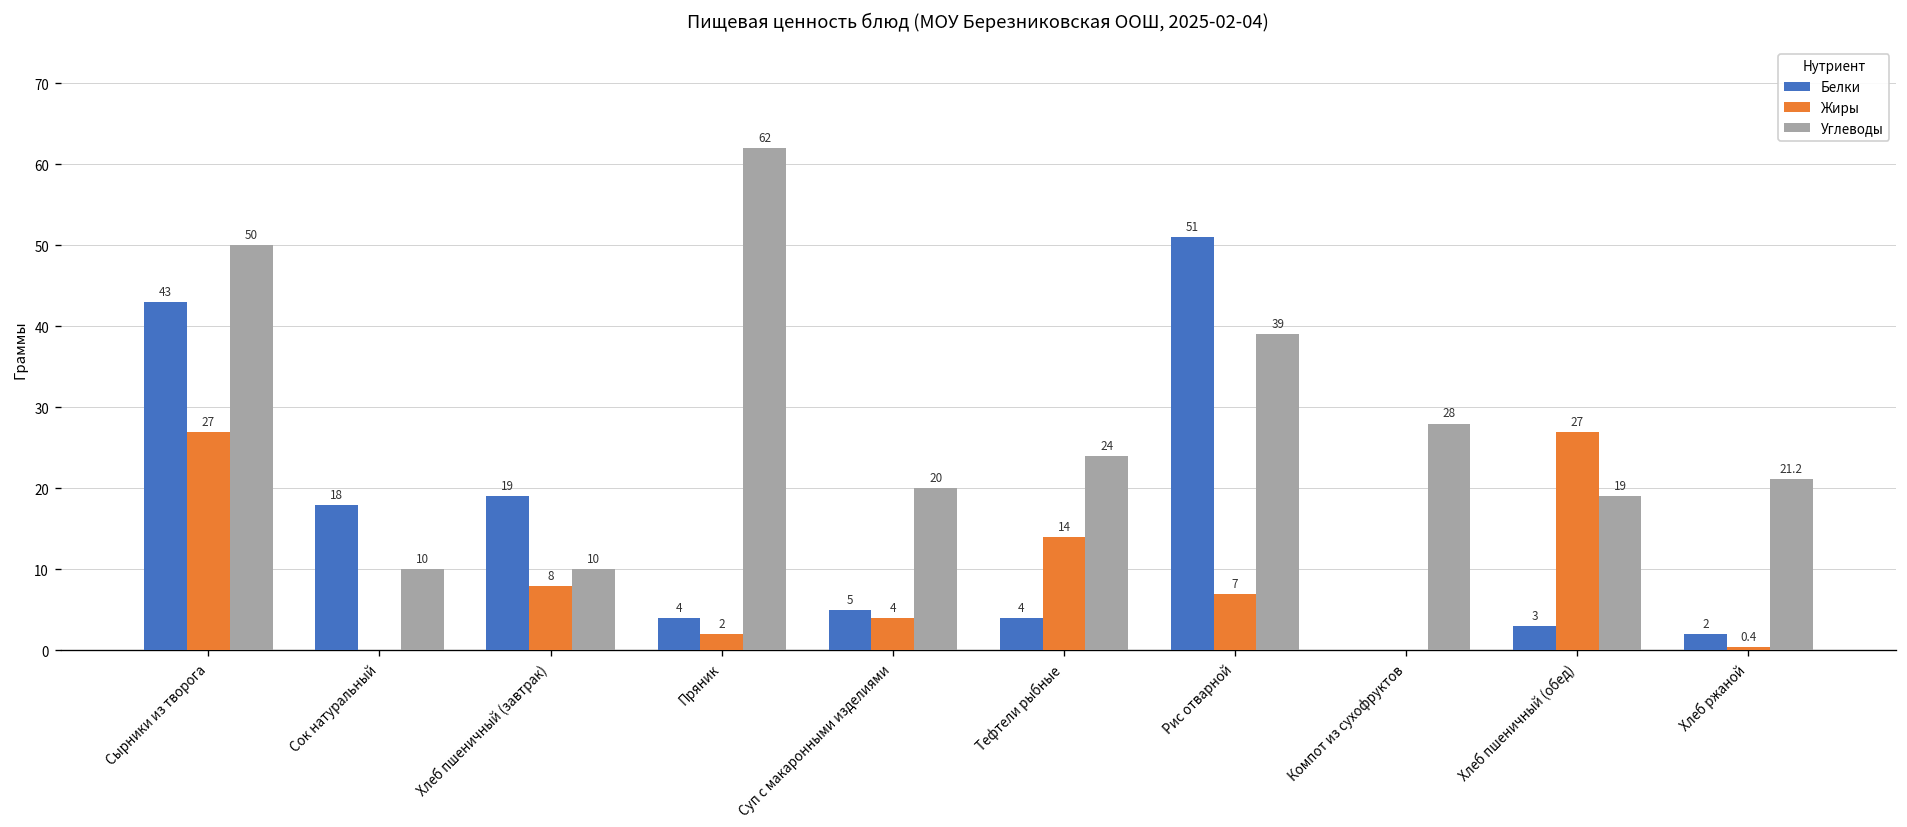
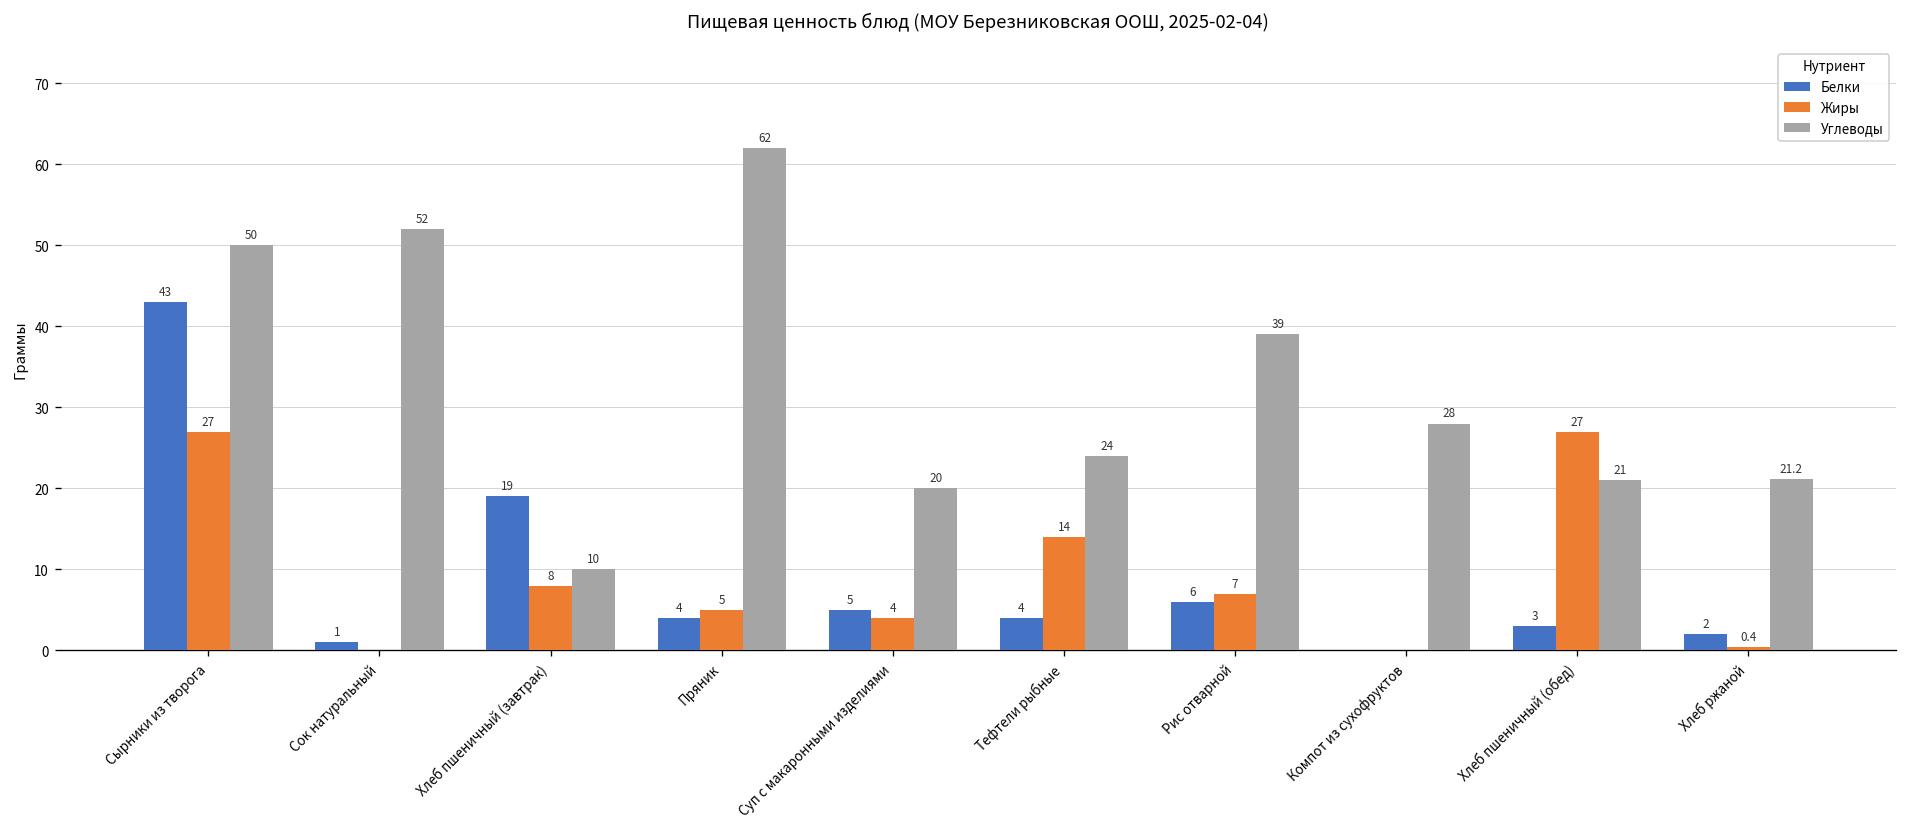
Белки, Сок натуральный: 18 -> 1
Углеводы, Сок натуральный: 10 -> 52
Жиры, Пряник: 2 -> 5
Белки, Рис отварной: 51 -> 6
Углеводы, Хлеб пшеничный (обед): 19 -> 21
